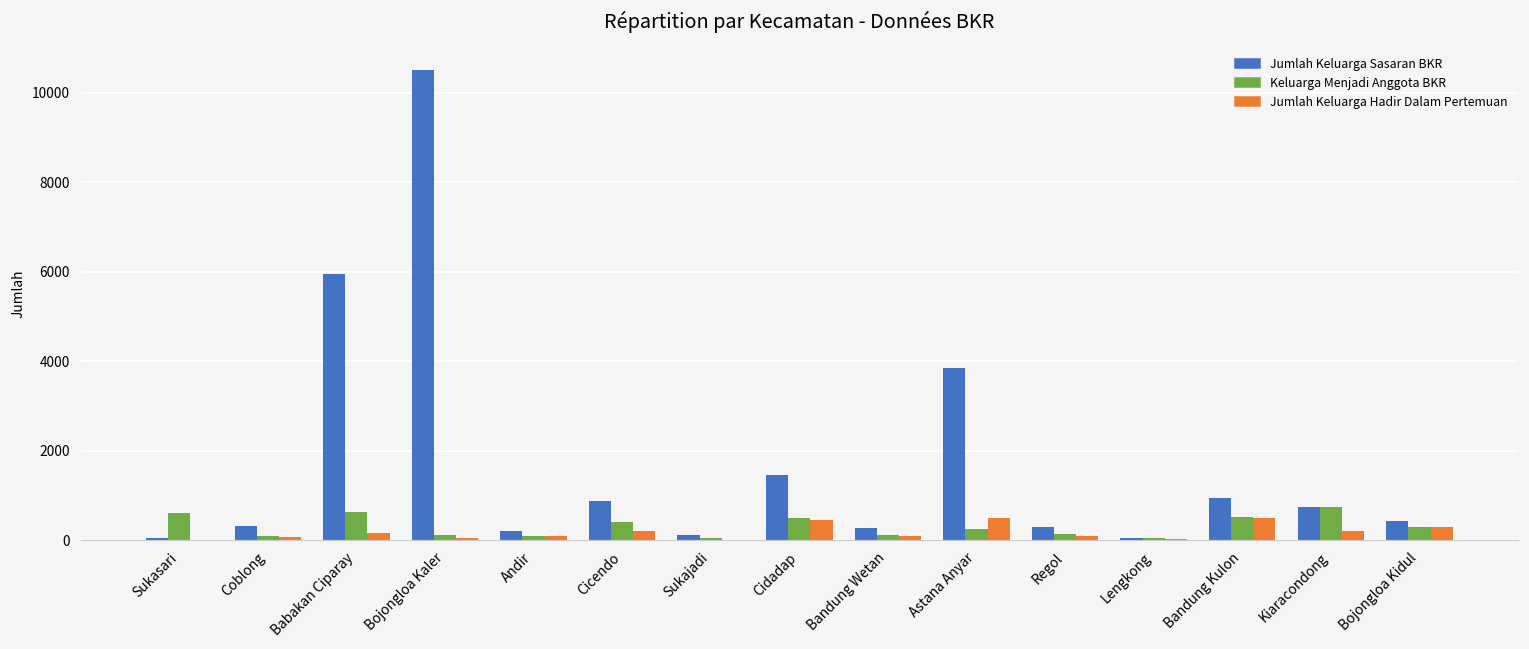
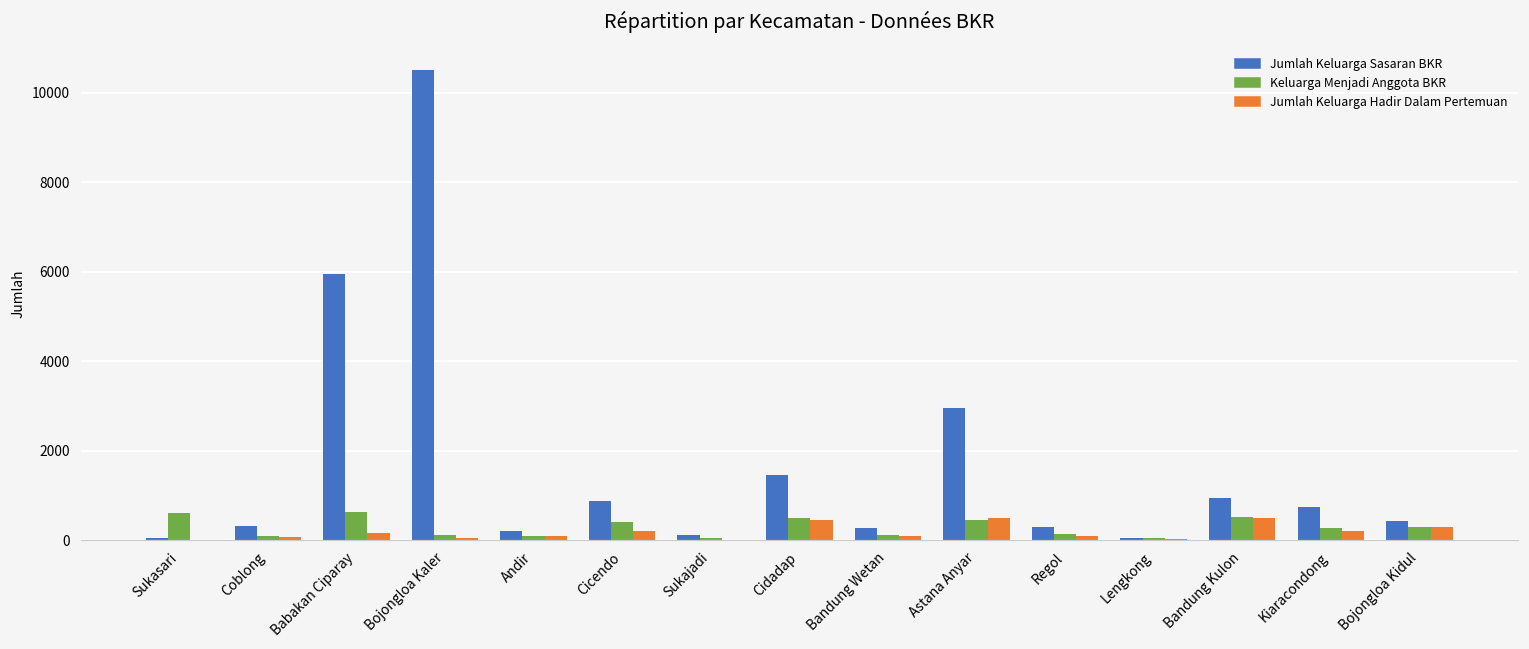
Jumlah Keluarga Sasaran BKR, Astana Anyar: 3800 -> 3000
Keluarga Menjadi Anggota BKR, Astana Anyar: 300 -> 500
Keluarga Menjadi Anggota BKR, Kiaracondong: 700 -> 300
